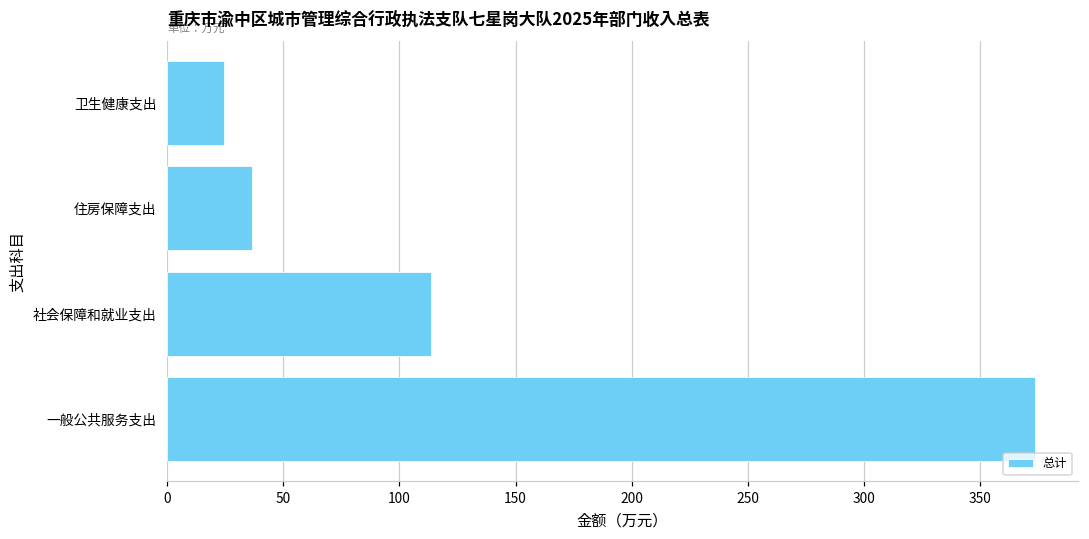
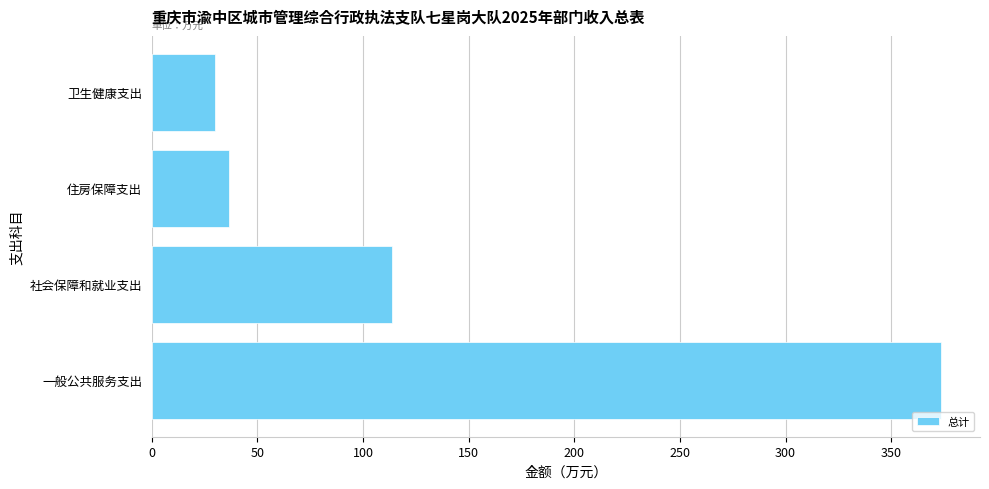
卫生健康支出: 25 -> 30
